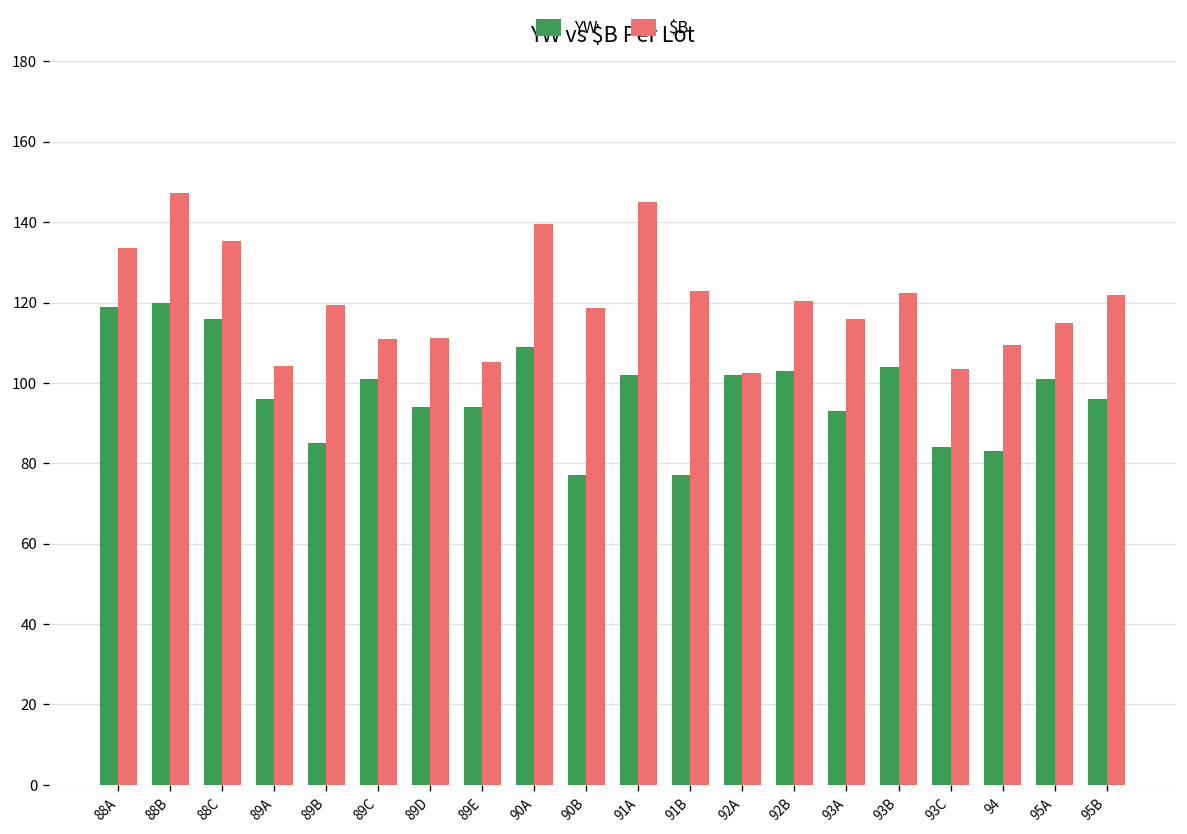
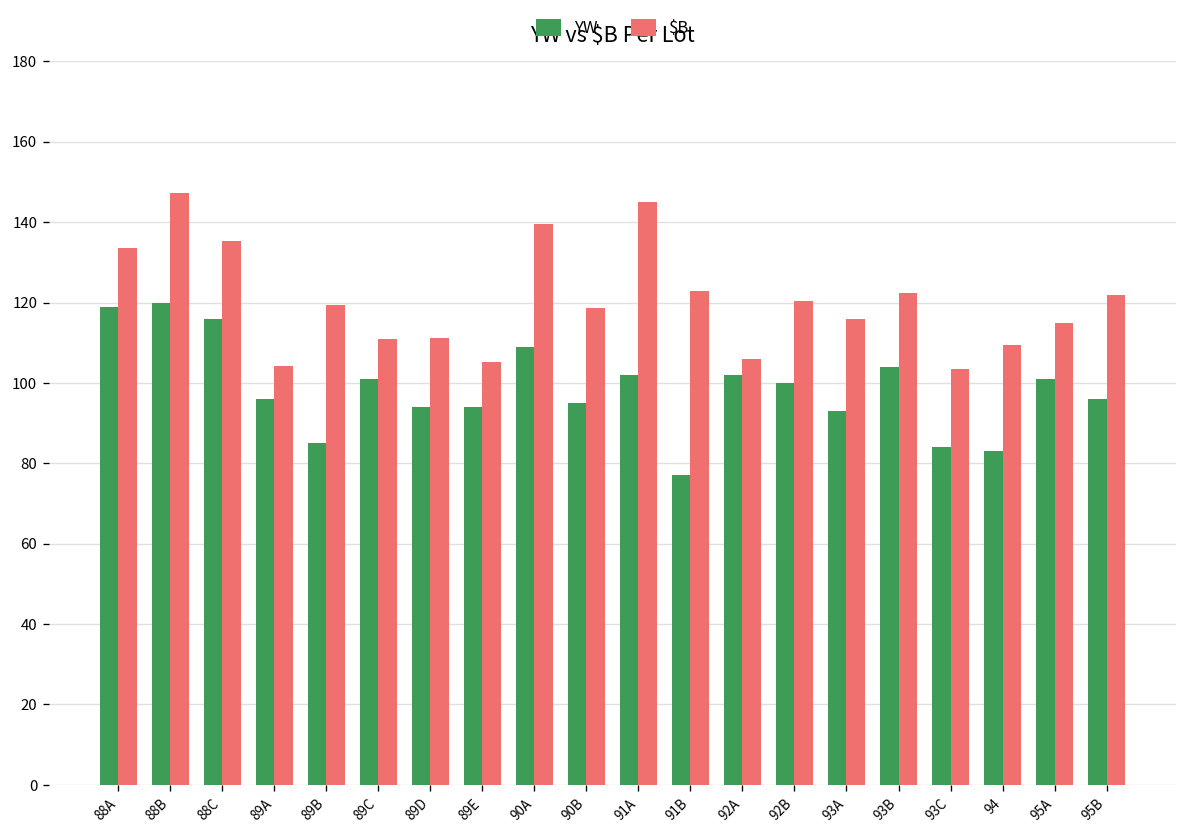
YW, 90B: 77 -> 95
$B, 92A: 103 -> 106
YW, 92B: 103 -> 100
